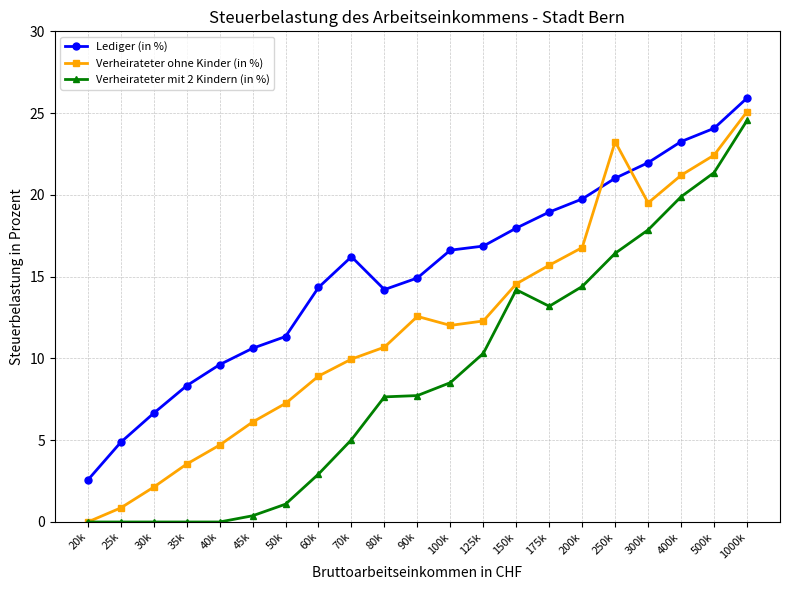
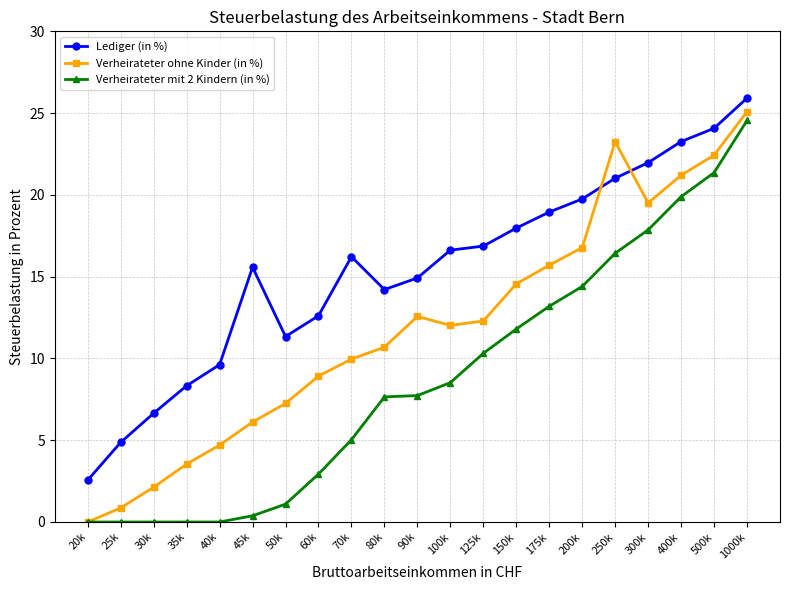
Lediger (in %), 45k: 10.6 -> 15.6
Lediger (in %), 60k: 14.3 -> 12.6
Verheirateter mit 2 Kindern (in %), 150k: 14.2 -> 11.8
